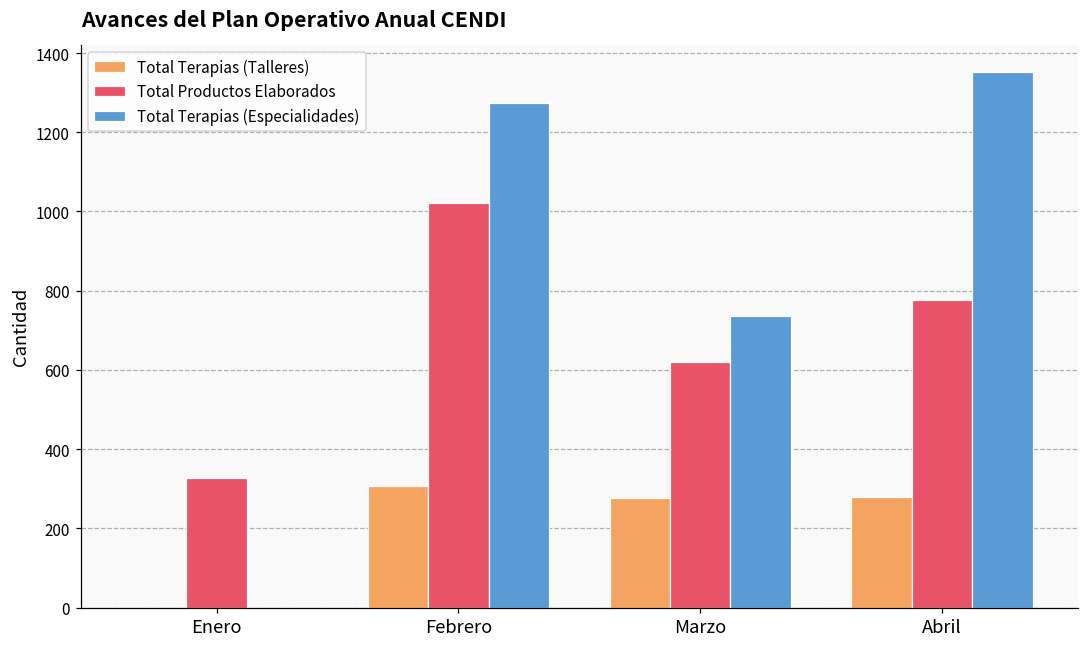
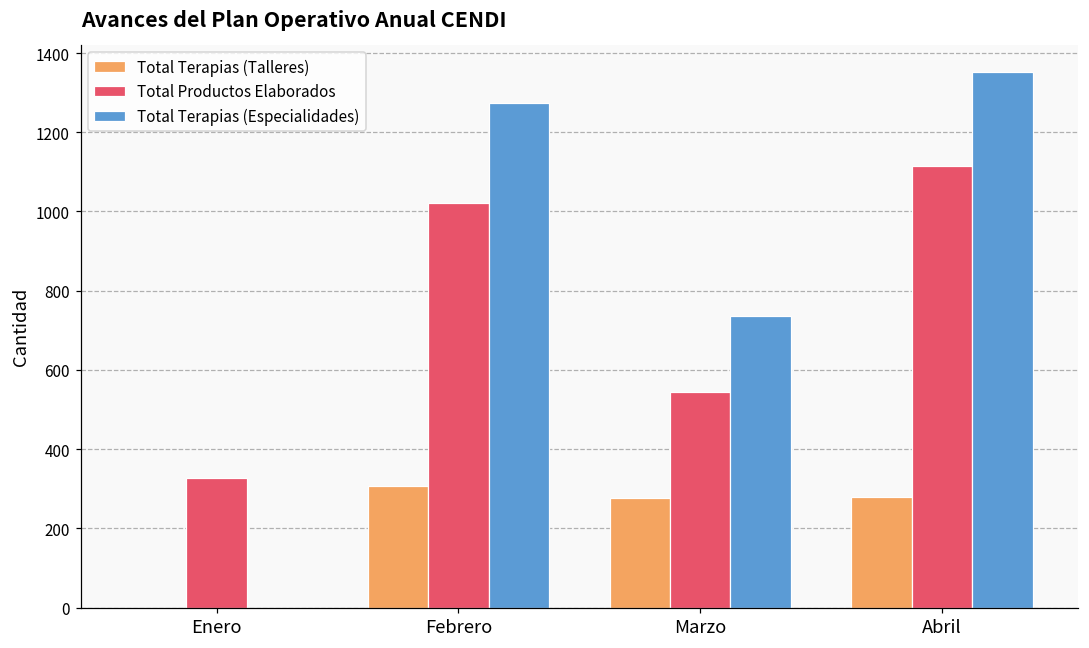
Total Productos Elaborados, Marzo: 620 -> 550
Total Productos Elaborados, Abril: 780 -> 1120
